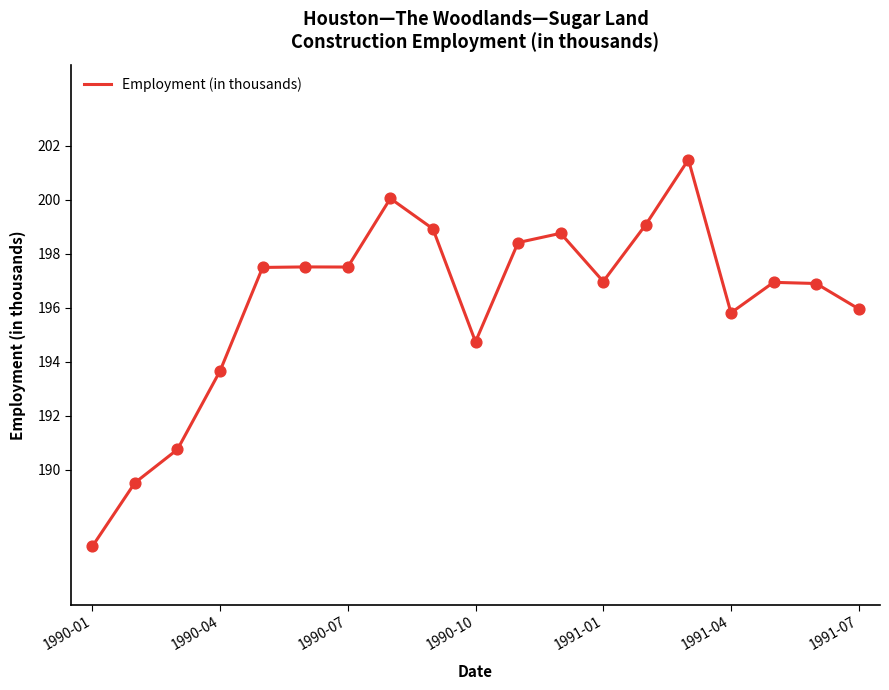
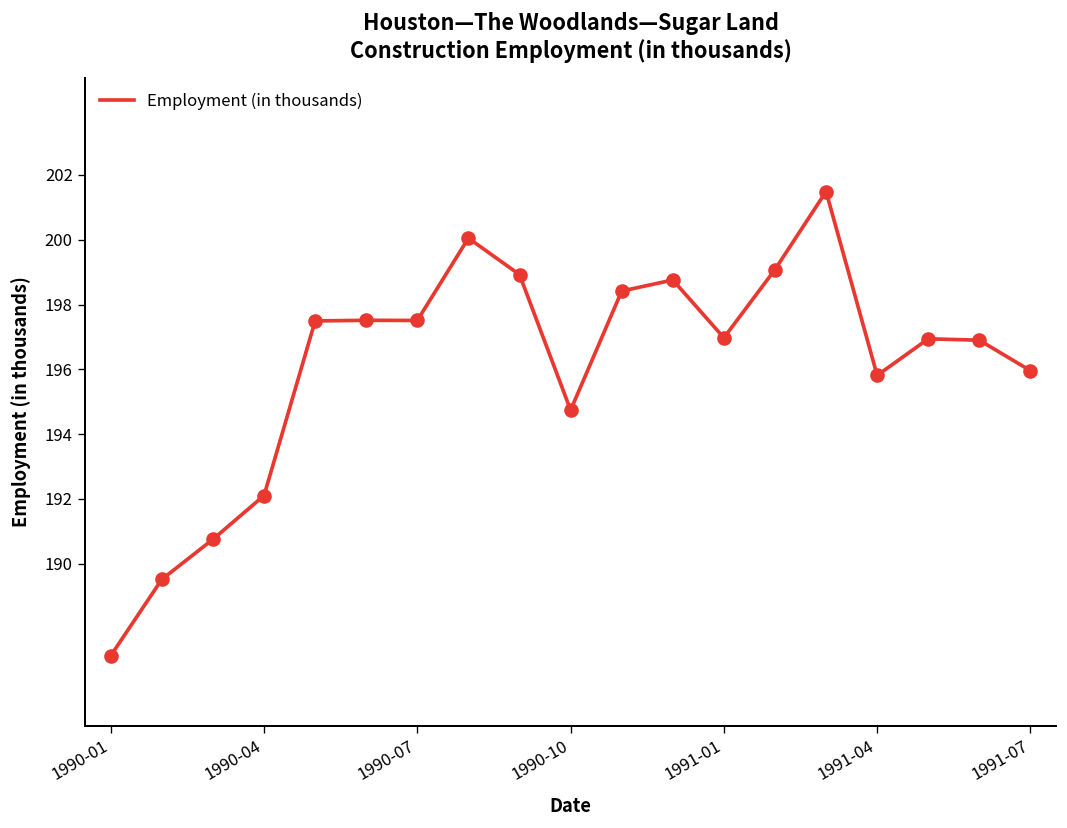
1990-04: 193.7 -> 192.1
